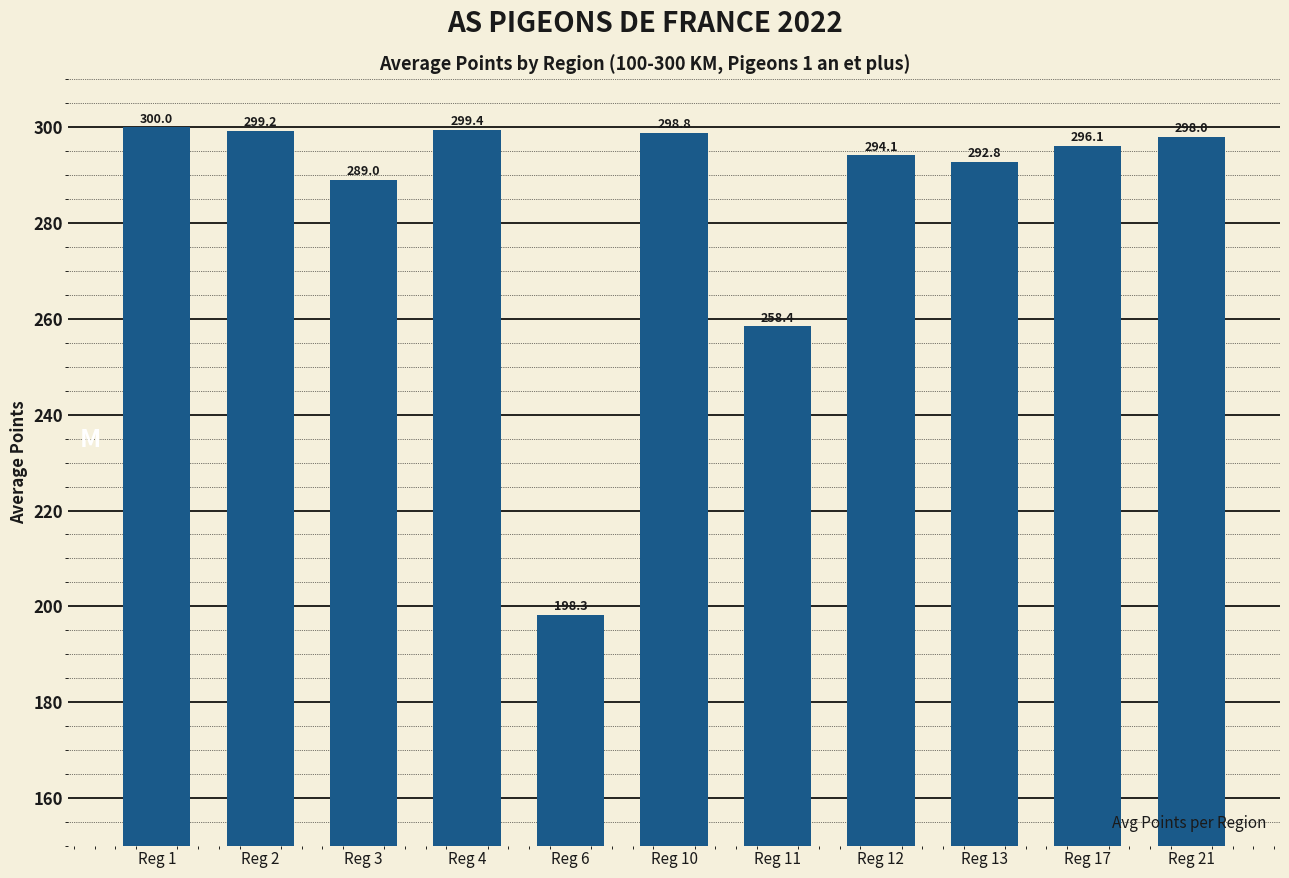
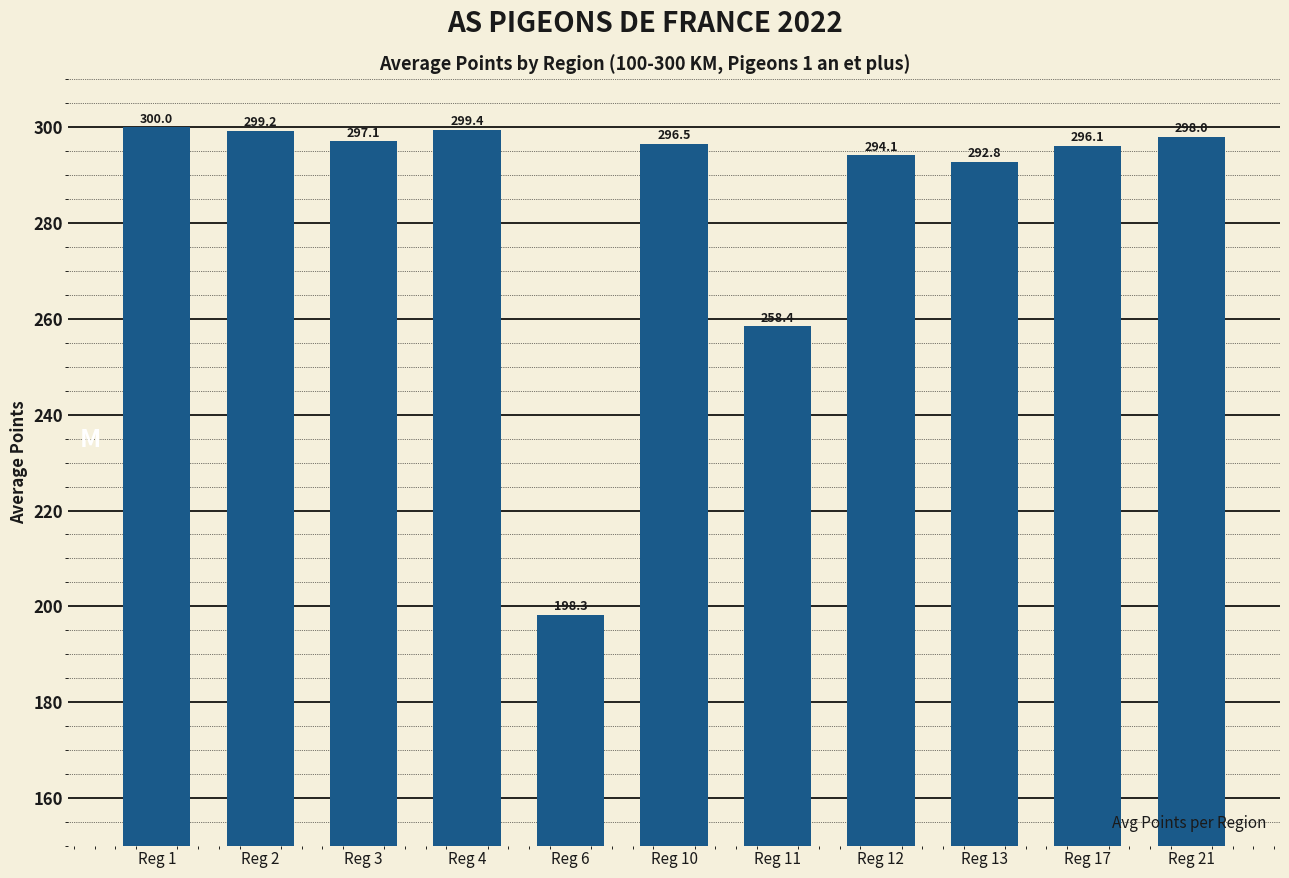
Reg 3: 289.0 -> 297.1
Reg 10: 298.8 -> 296.5
